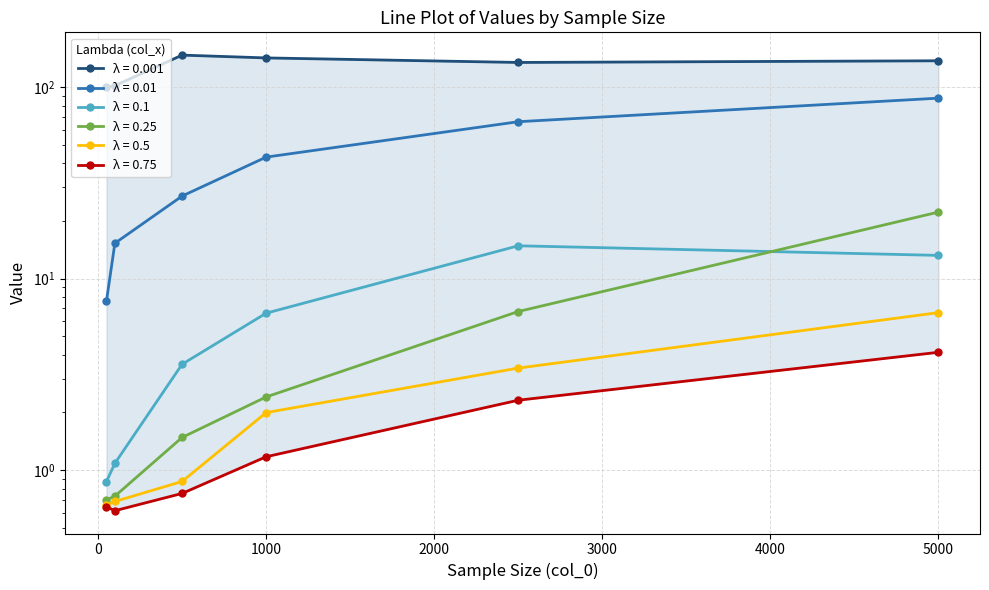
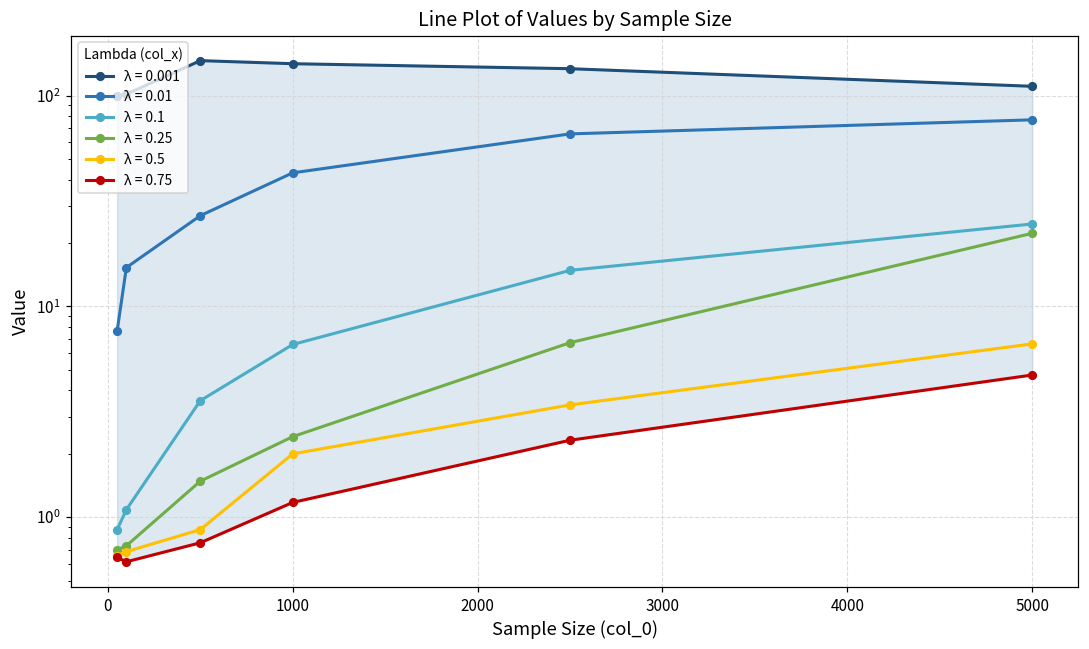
λ = 0.001, 5000: 140 -> 110
λ = 0.01, 5000: 90 -> 77
λ = 0.1, 5000: 13 -> 25
λ = 0.75, 5000: 4.1 -> 4.7
